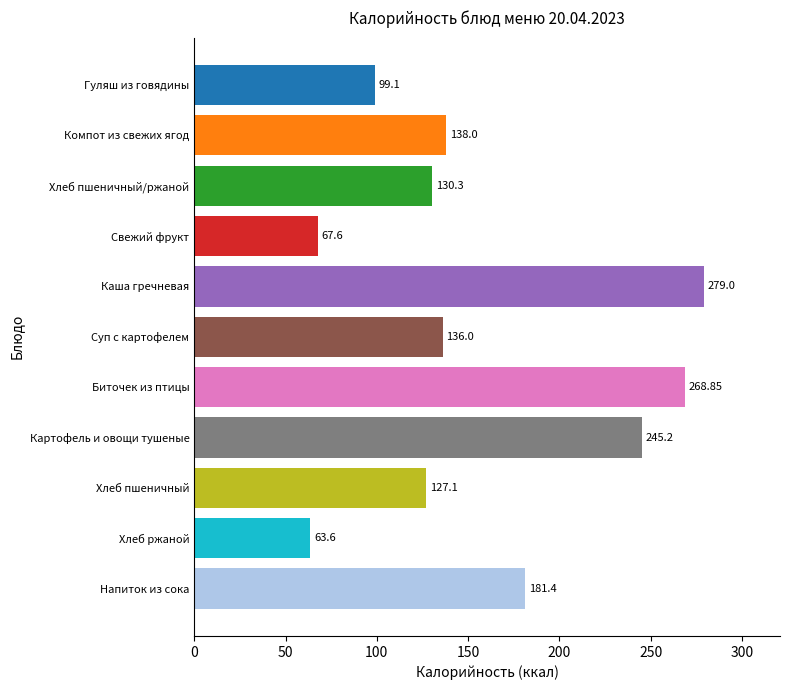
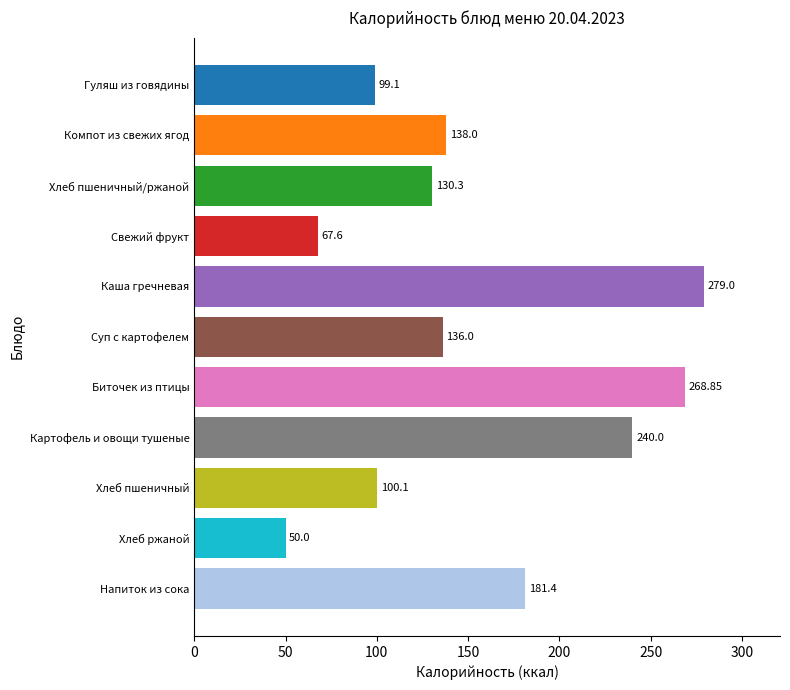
Картофель и овощи тушеные: 245.2 -> 240.0
Хлеб пшеничный: 127.1 -> 100.1
Хлеб ржаной: 63.6 -> 50.0
